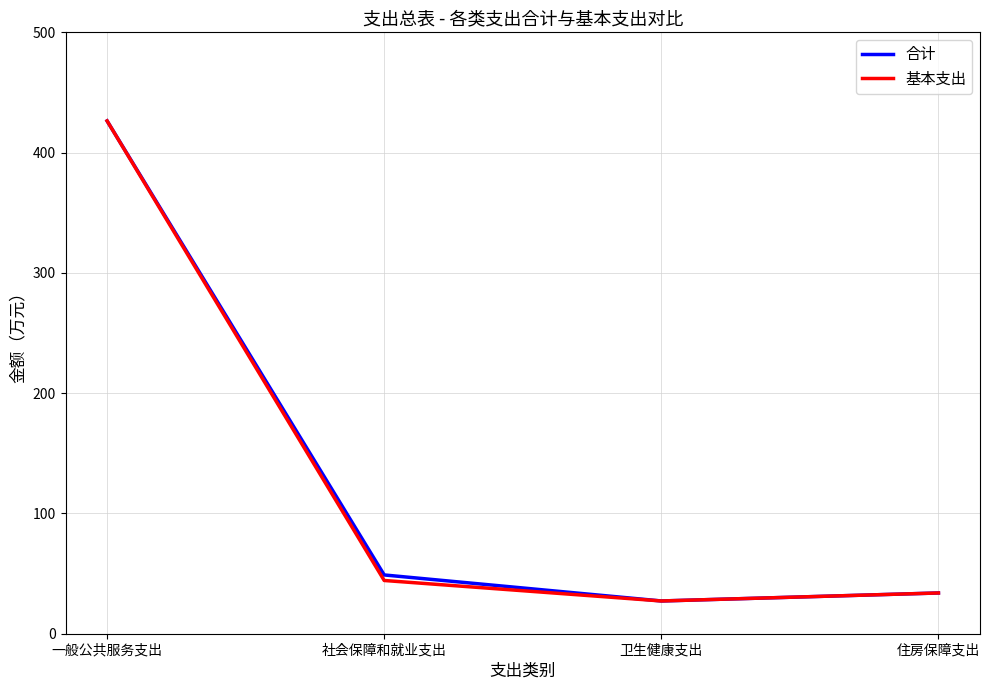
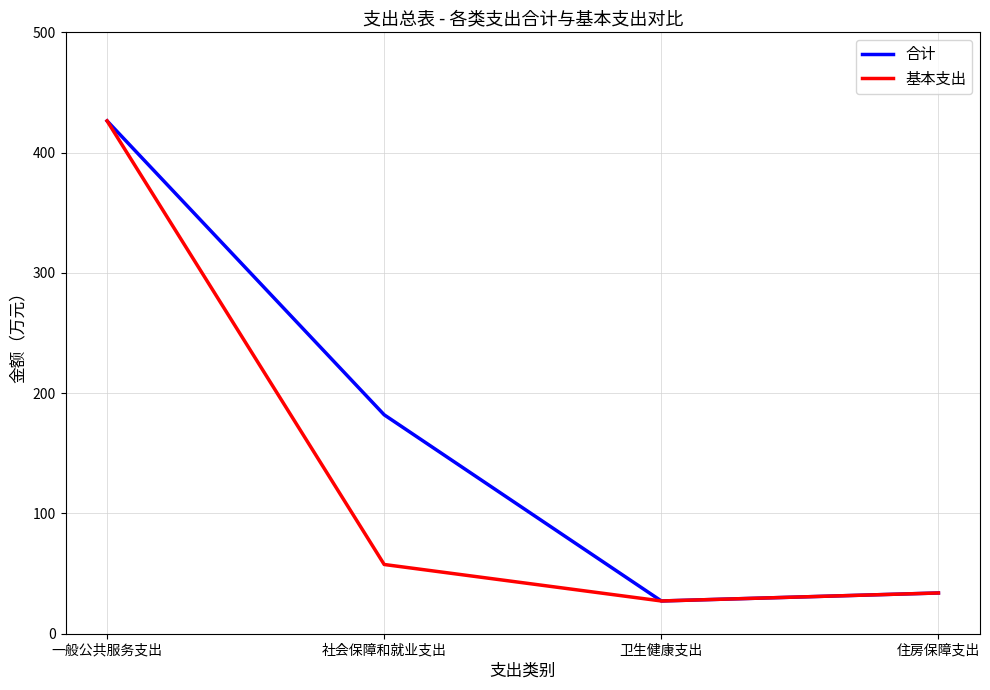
合计, 社会保障和就业支出: 49 -> 182
基本支出, 社会保障和就业支出: 44 -> 58
